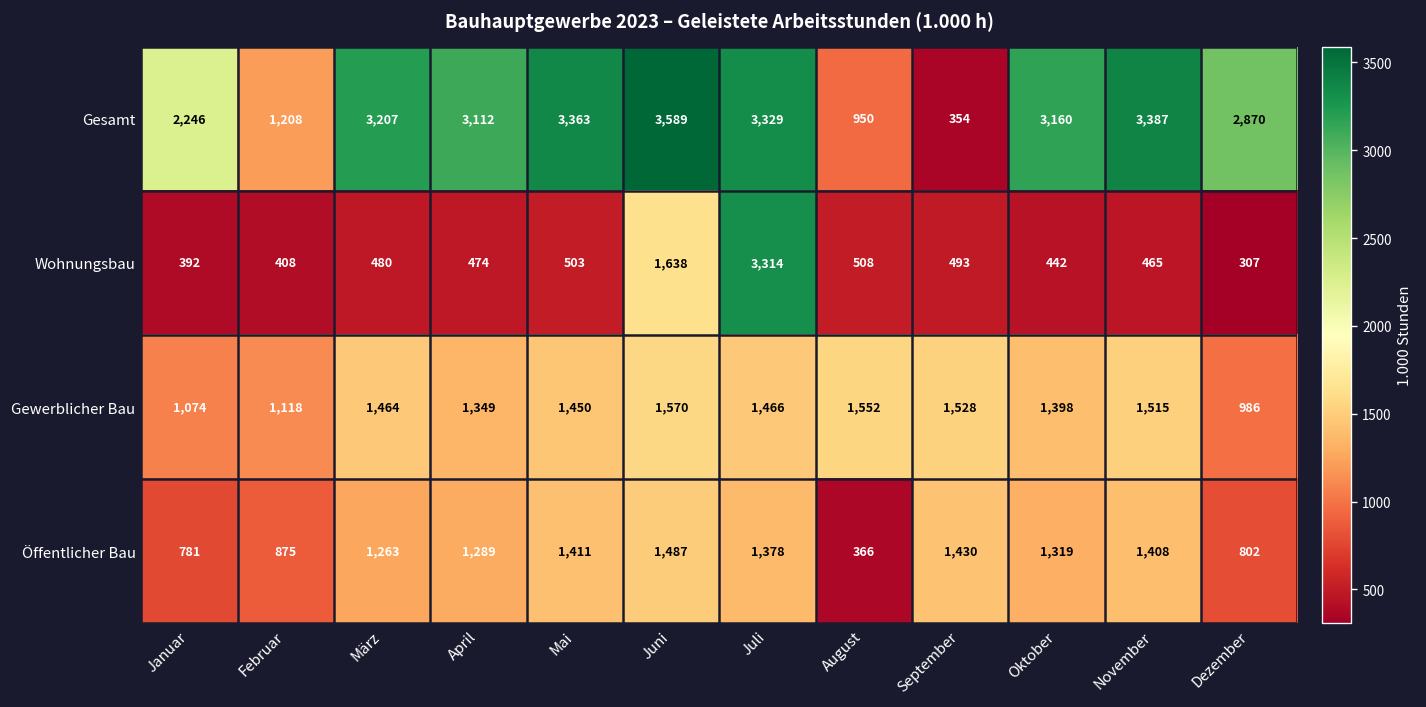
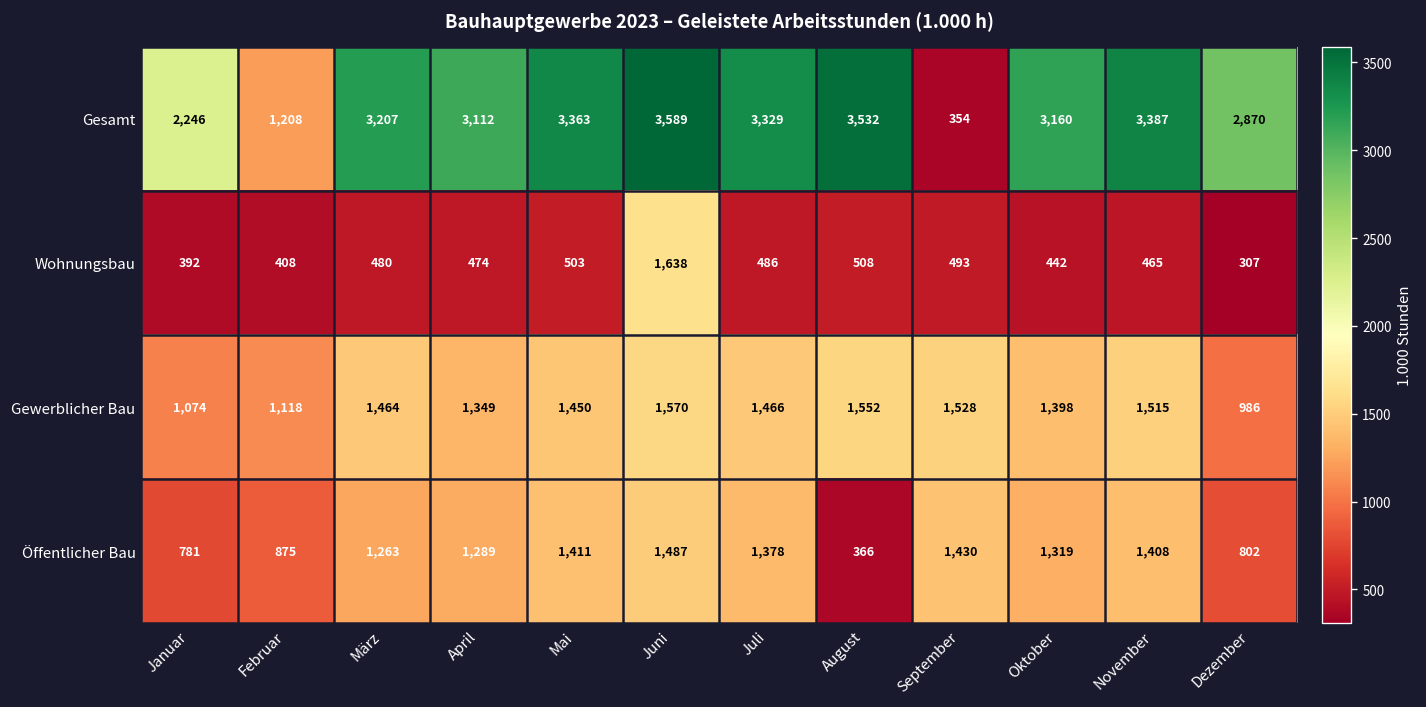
Gesamt, August: 950 -> 3,532
Wohnungsbau, Juli: 3,314 -> 486
